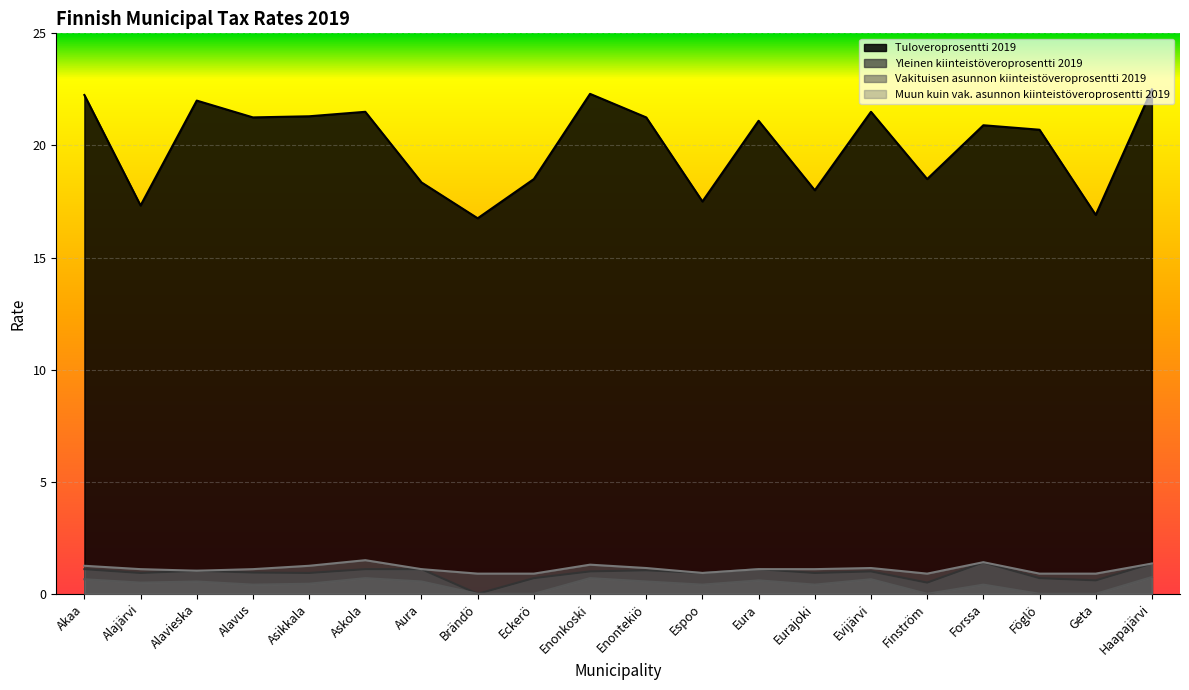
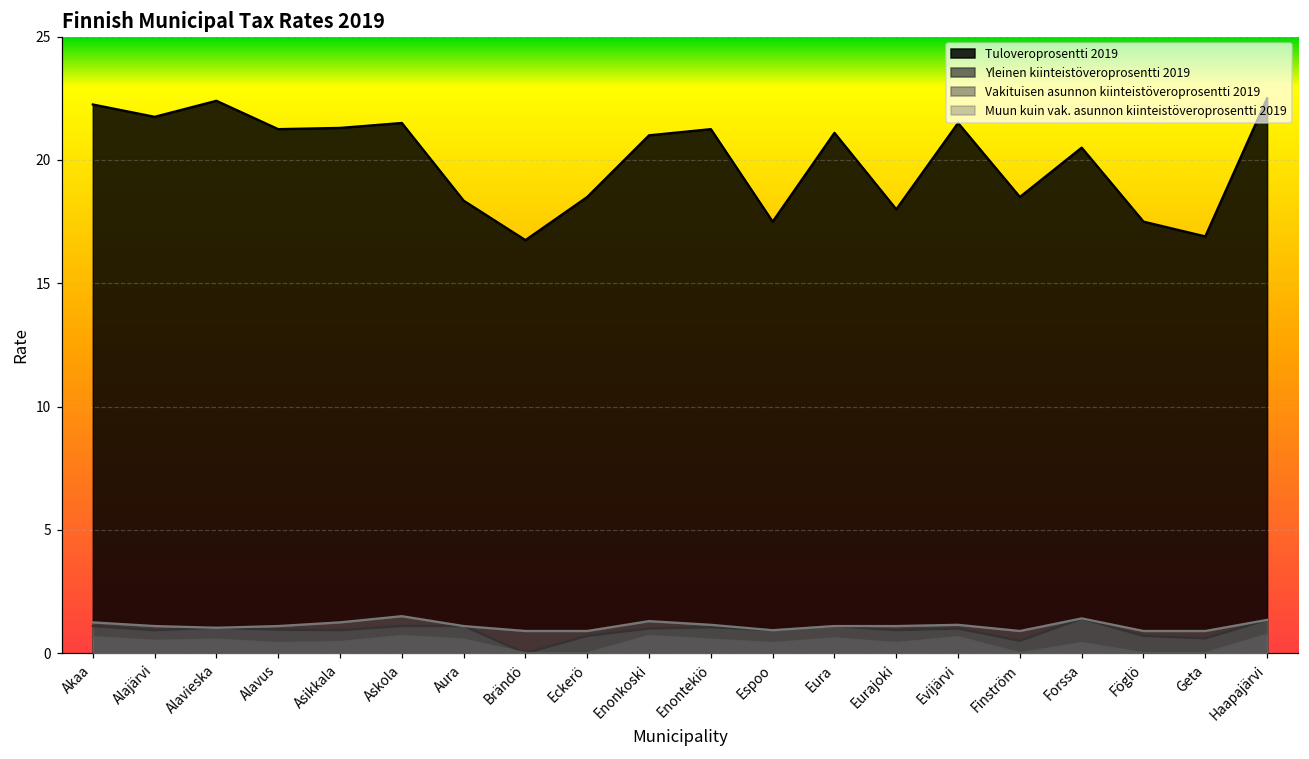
Tuloveroprosentti 2019, Alajärvi: 17.3 -> 21.8
Tuloveroprosentti 2019, Alavieska: 22.0 -> 22.4
Tuloveroprosentti 2019, Enonkoski: 22.3 -> 21.0
Tuloveroprosentti 2019, Forssa: 20.9 -> 20.5
Tuloveroprosentti 2019, Föglö: 20.7 -> 17.5
